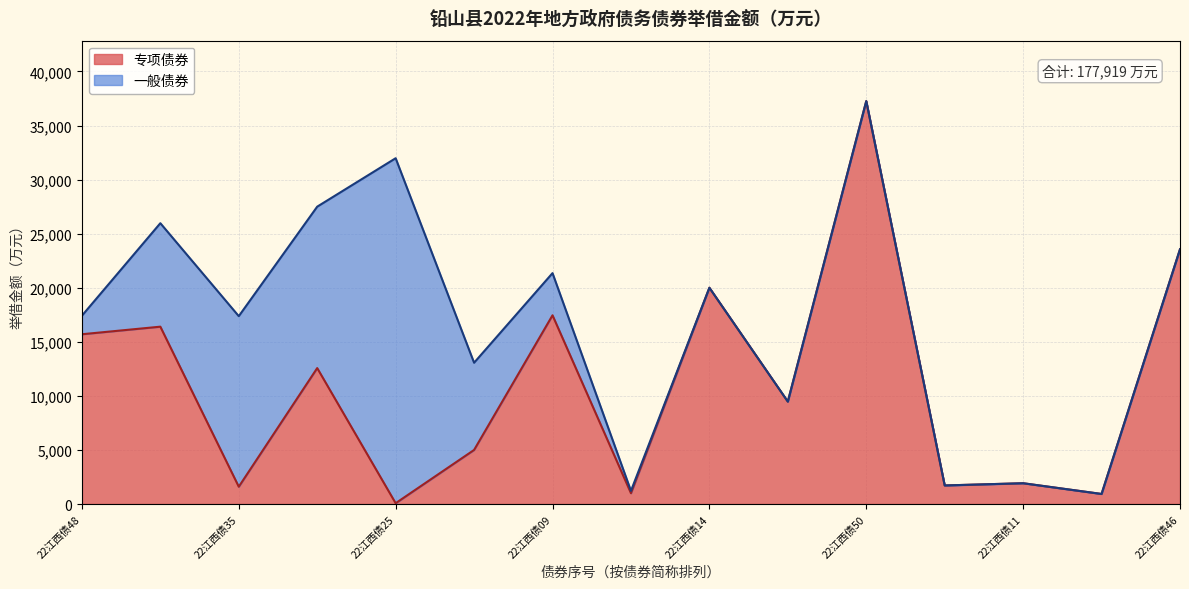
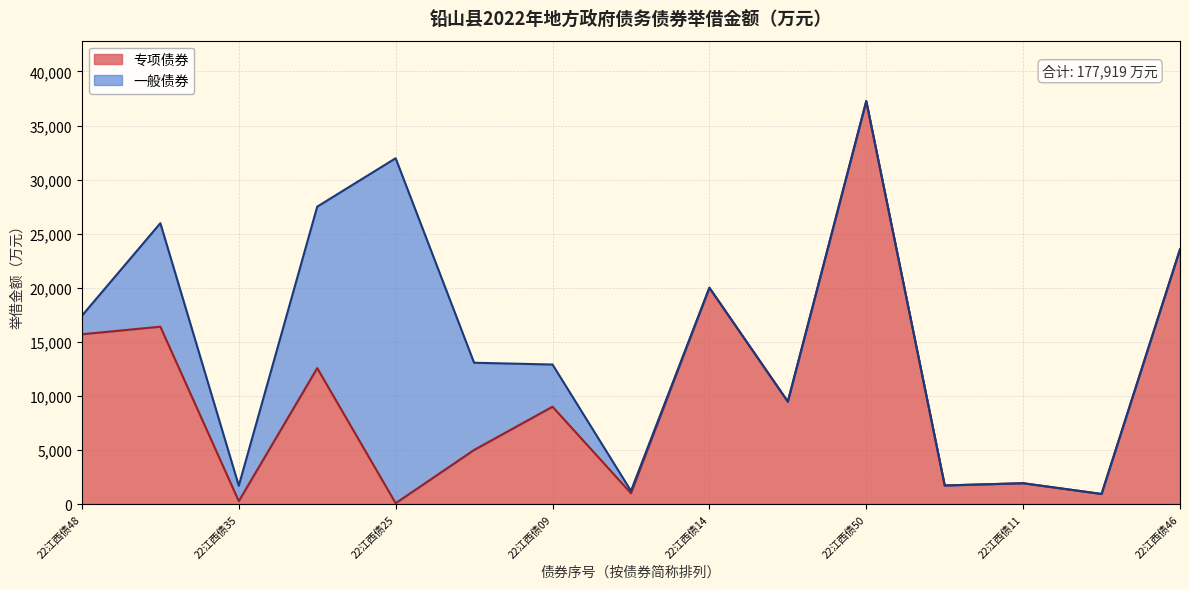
专项债券, 22江西债35: 1,600 -> 300
一般债券, 22江西债35: 15,800 -> 1,400
专项债券, 22江西债09: 17,500 -> 9,000
